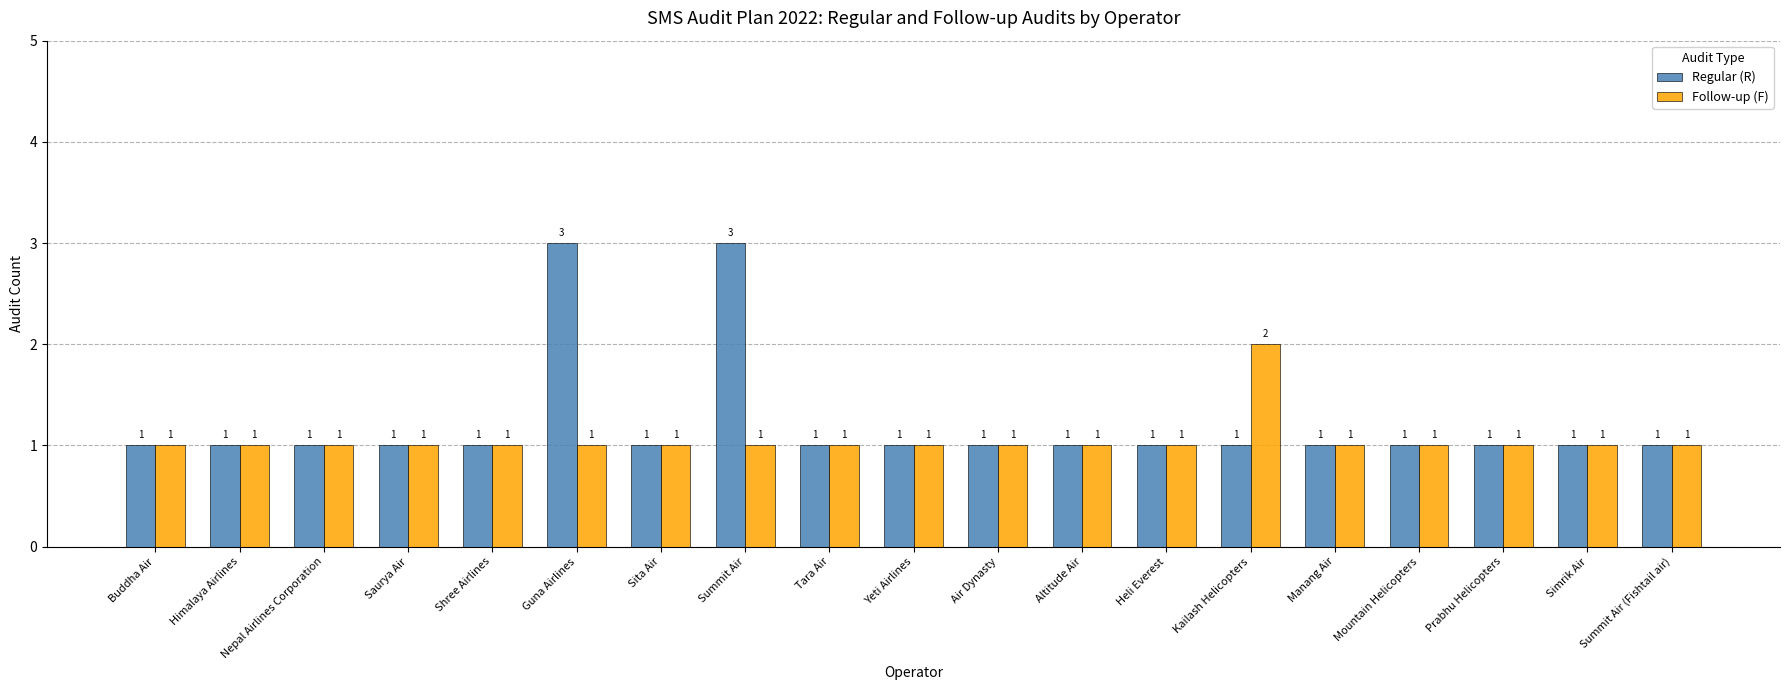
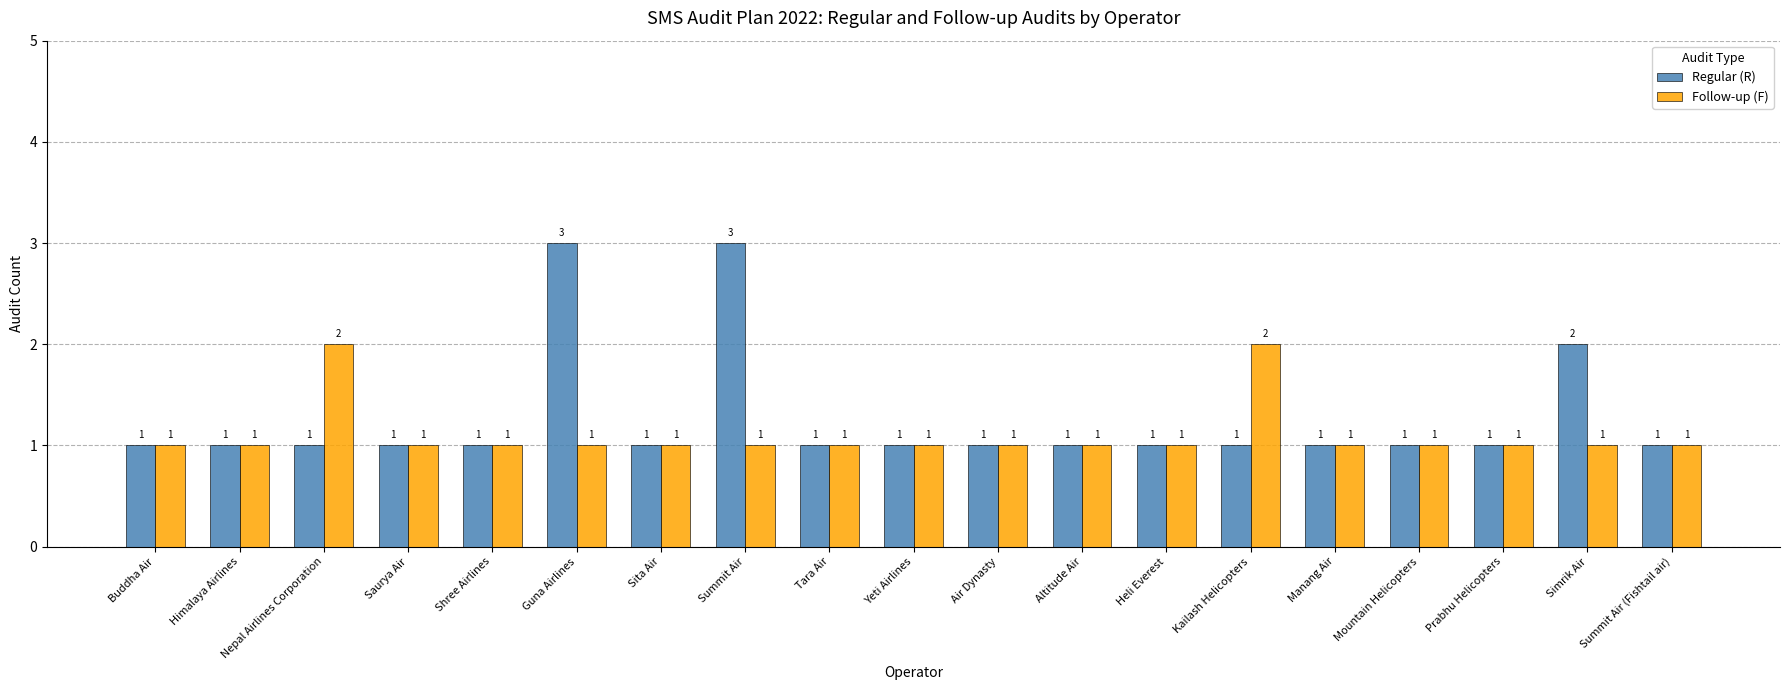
Follow-up (F), Nepal Airlines Corporation: 1 -> 2
Regular (R), Simrik Air: 1 -> 2
